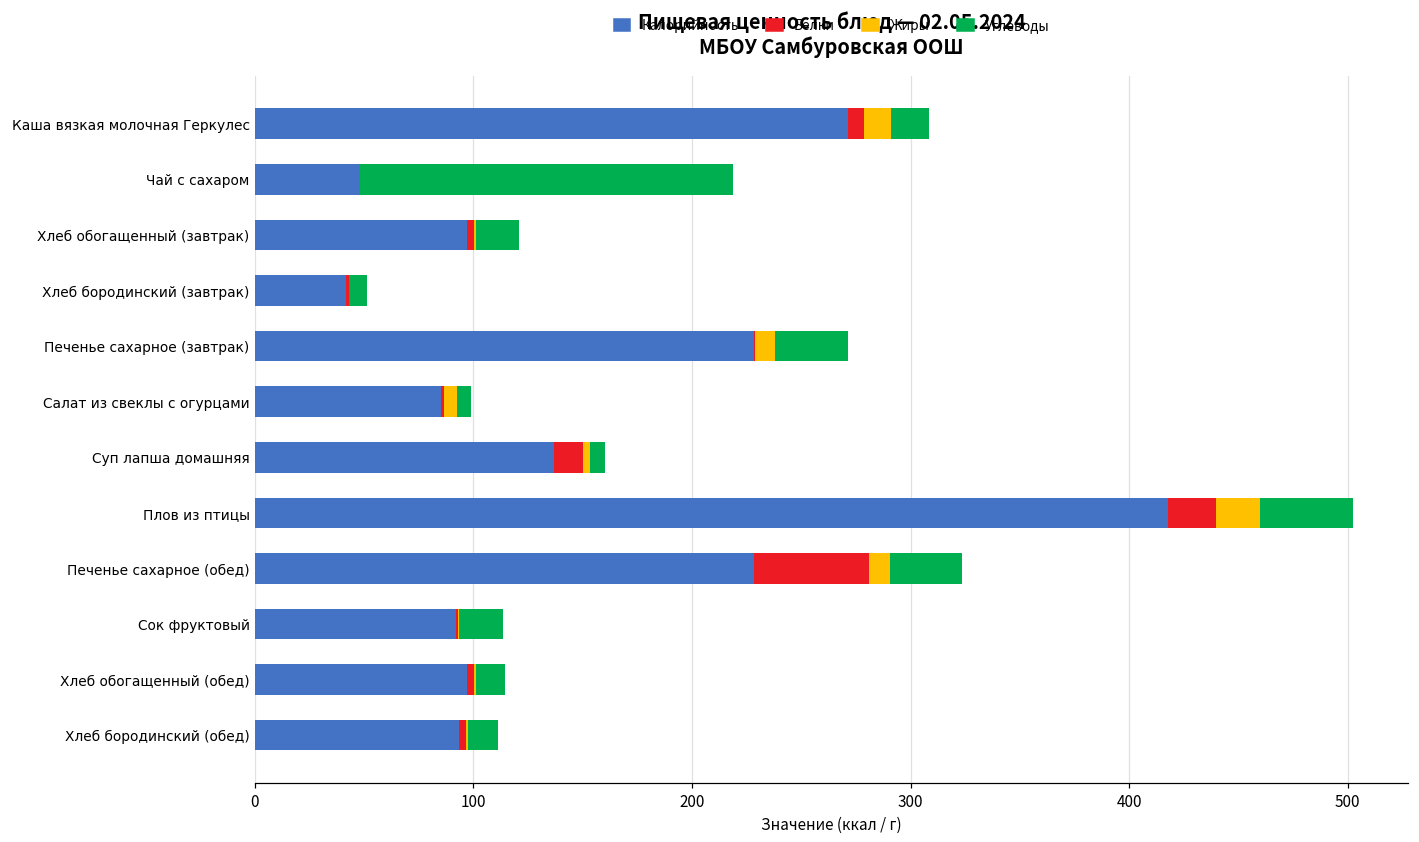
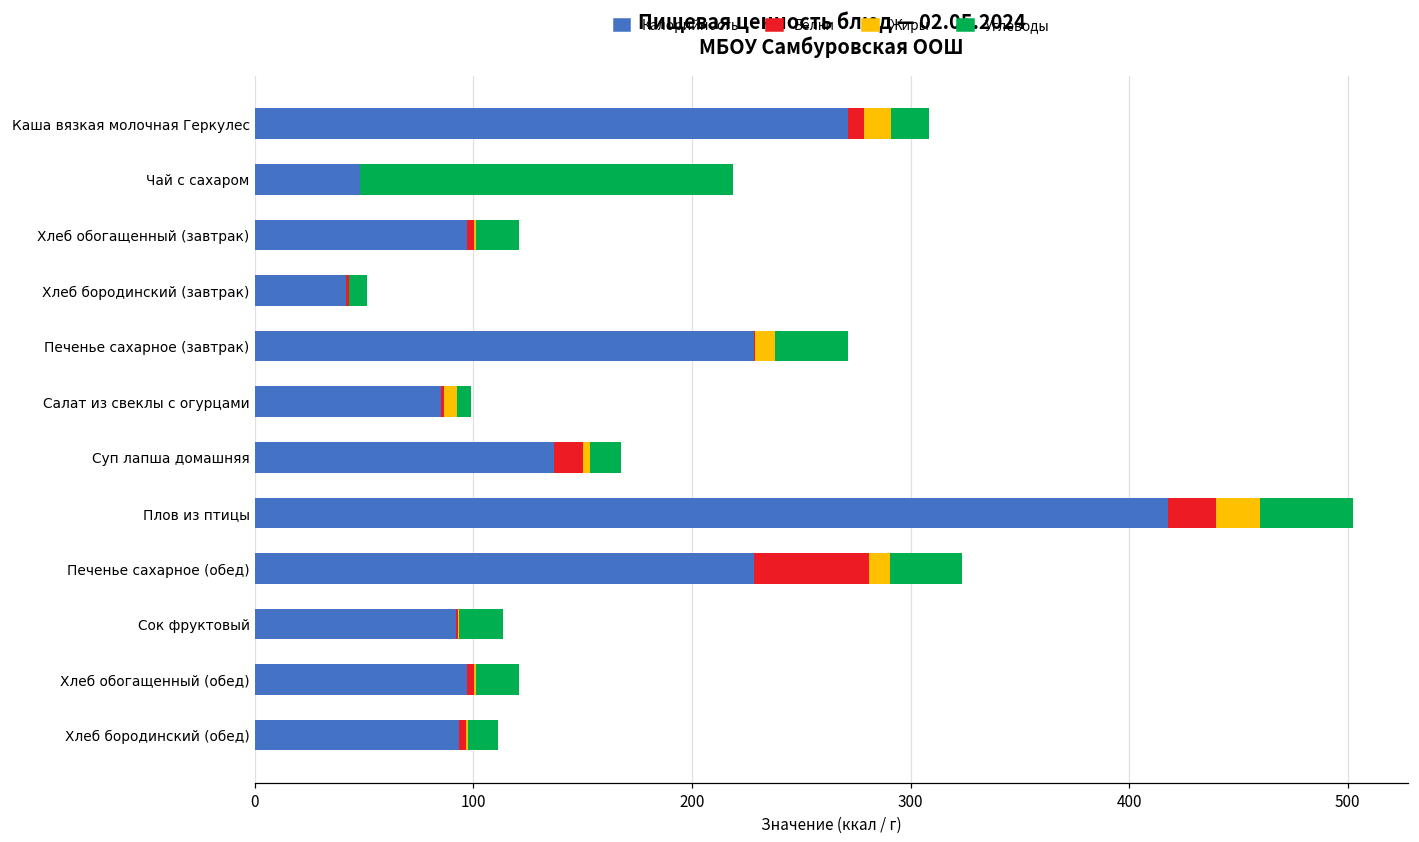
Углеводы, Суп лапша домашняя: 7 -> 15
Углеводы, Хлеб обогащенный (обед): 13 -> 20
